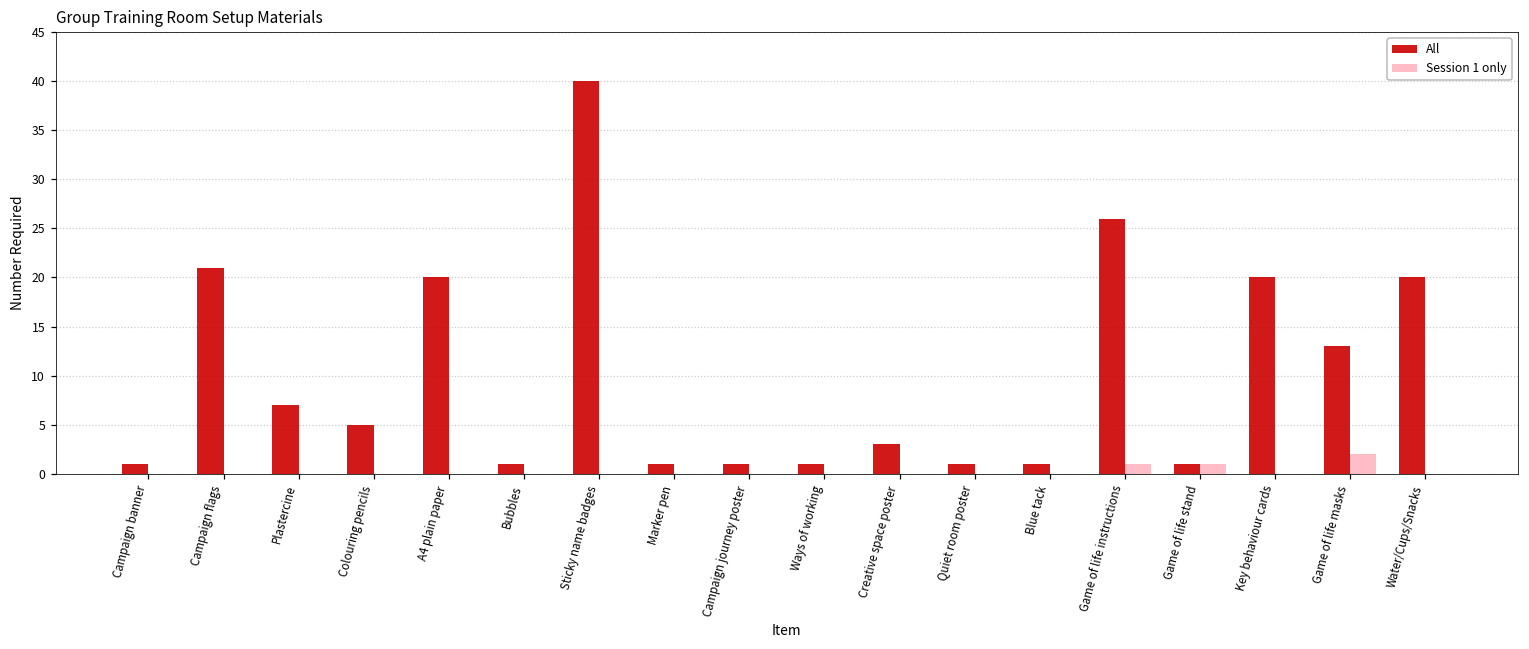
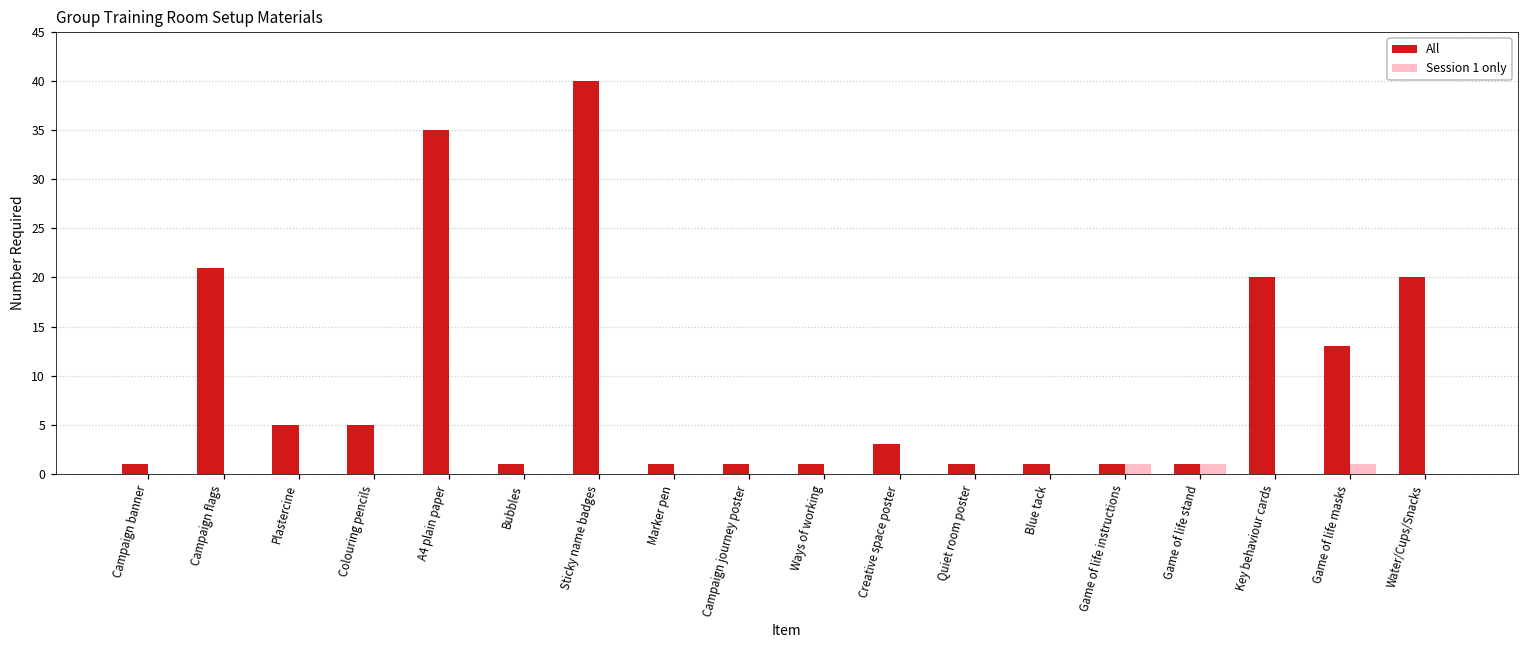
All, Plastercine: 7 -> 5
All, A4 plain paper: 20 -> 35
All, Game of life instructions: 26 -> 1
Session 1 only, Game of life masks: 2 -> 1
